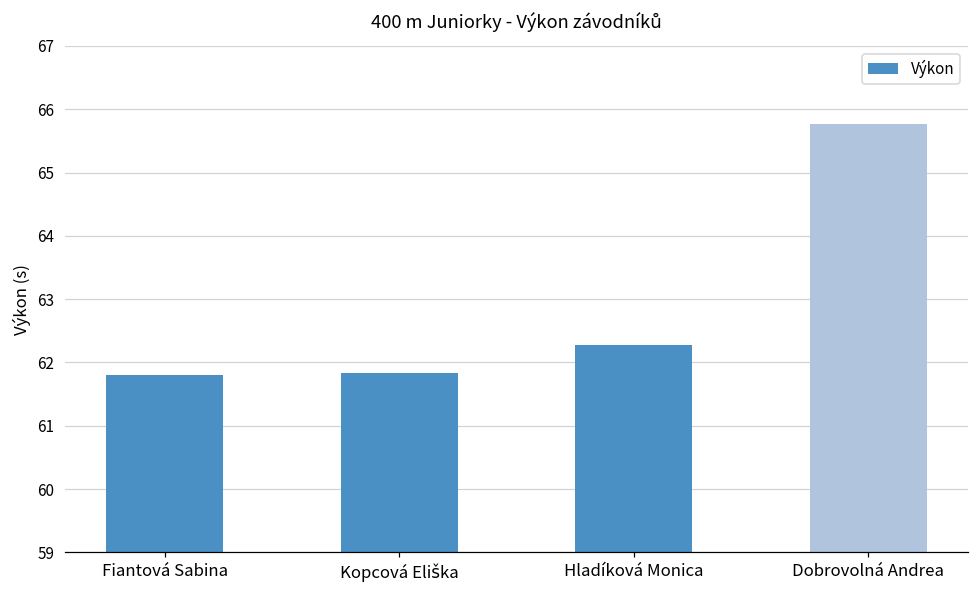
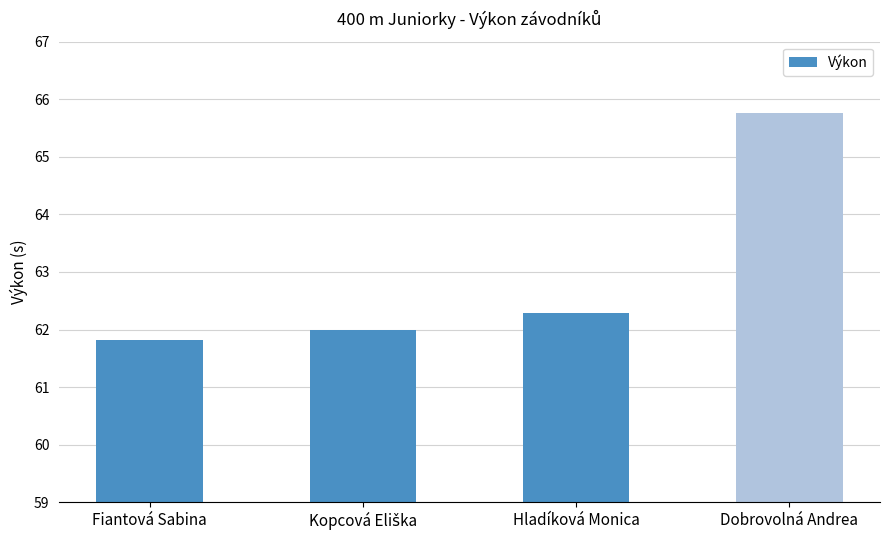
Kopcová Eliška: 61.8 -> 62.0
